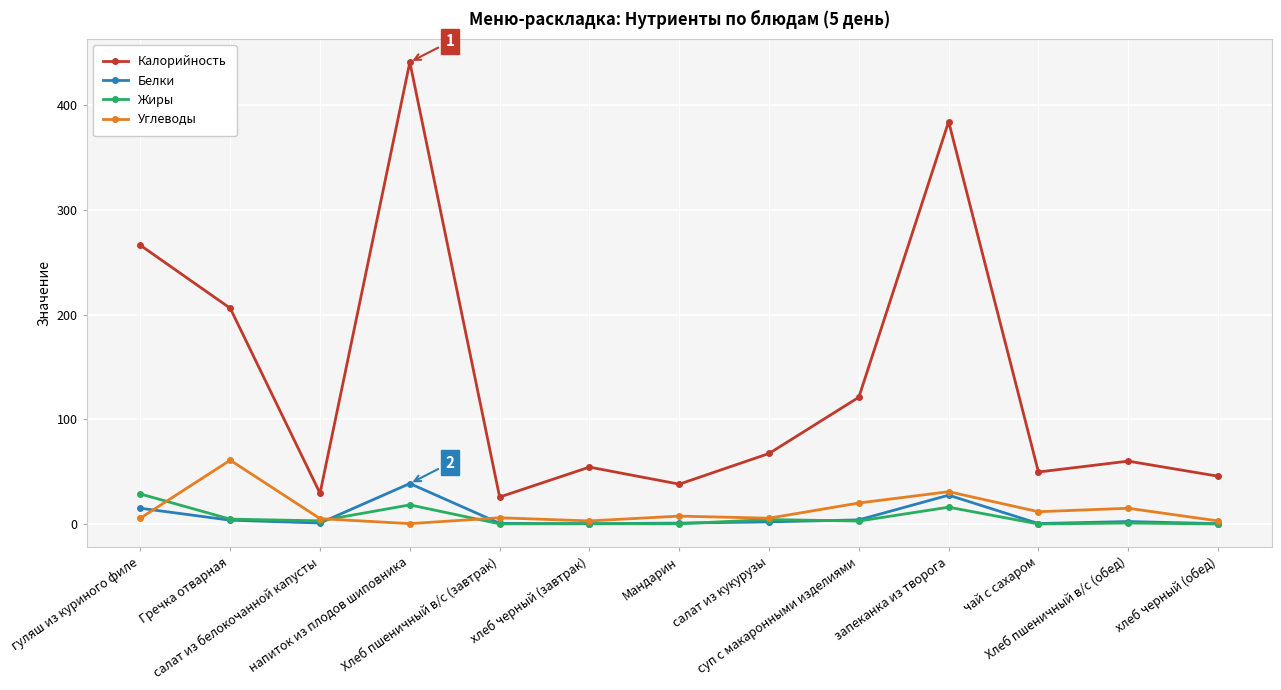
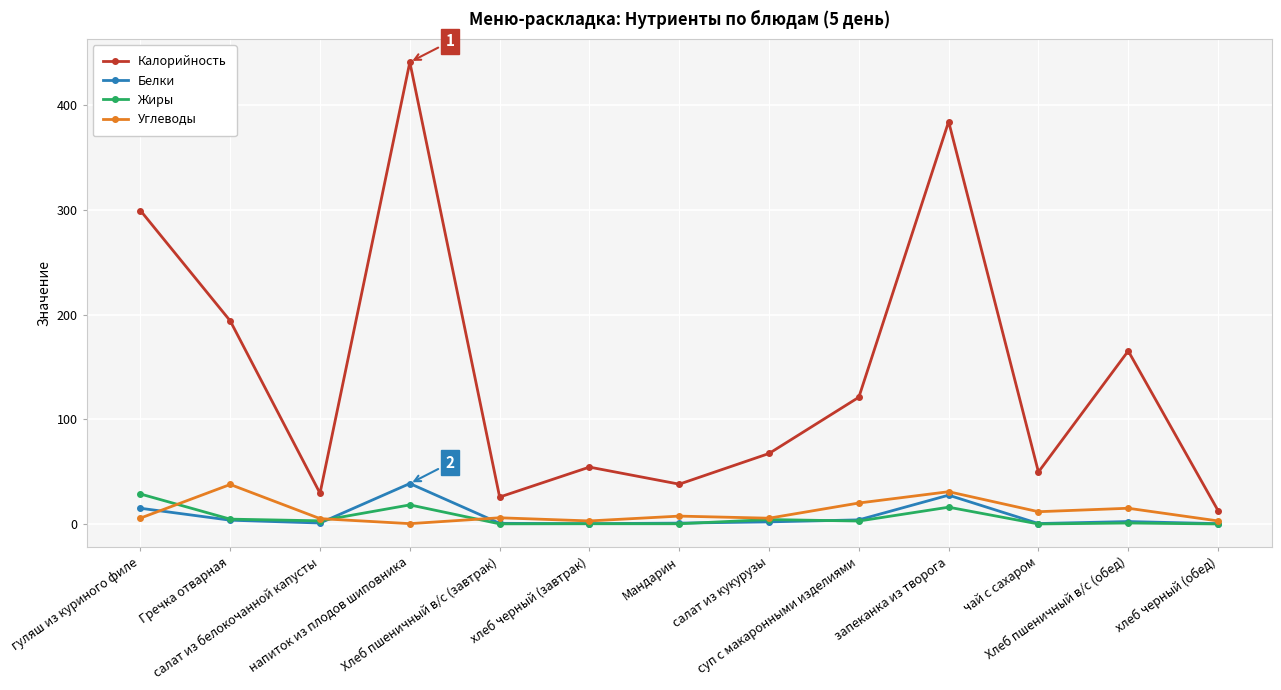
Калорийность, гуляш из куриного филе: 266 -> 299
Калорийность, Гречка отварная: 206 -> 194
Углеводы, Гречка отварная: 61 -> 38
Калорийность, Хлеб пшеничный в/с (обед): 60 -> 165
Калорийность, хлеб черный (обед): 46 -> 13
